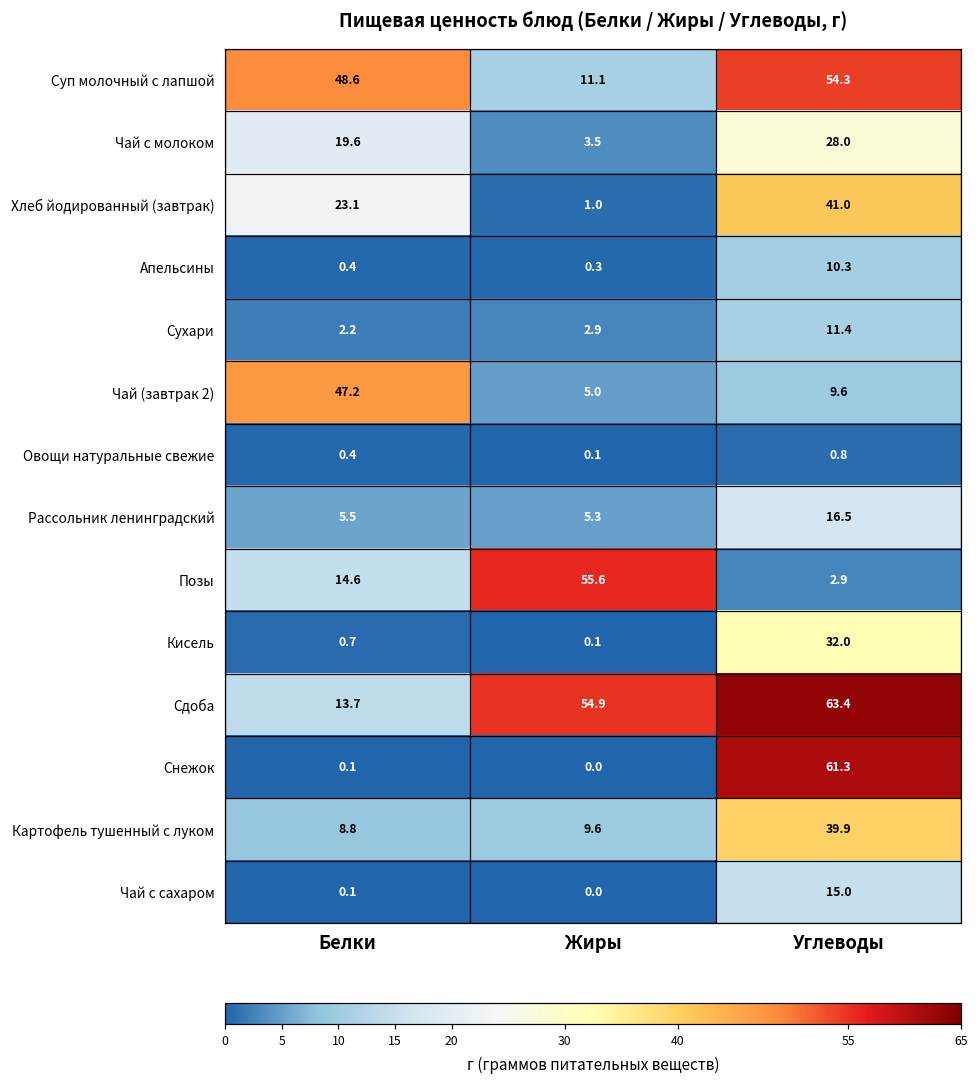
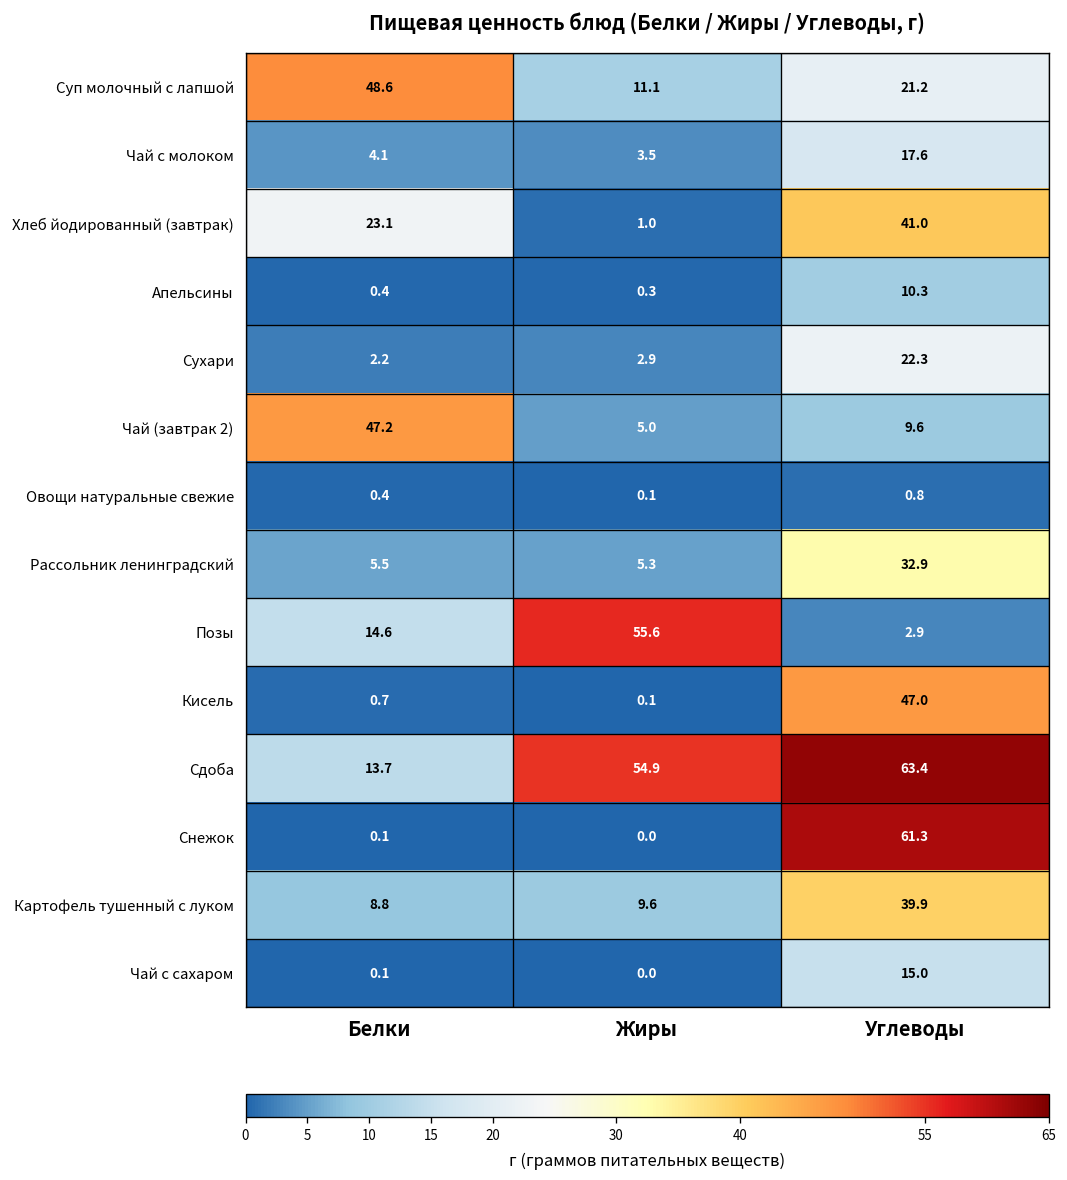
Суп молочный с лапшой, Углеводы: 54.3 -> 21.2
Чай с молоком, Белки: 19.6 -> 4.1
Чай с молоком, Углеводы: 28.0 -> 17.6
Сухари, Углеводы: 11.4 -> 22.3
Рассольник ленинградский, Углеводы: 16.5 -> 32.9
Кисель, Углеводы: 32.0 -> 47.0
